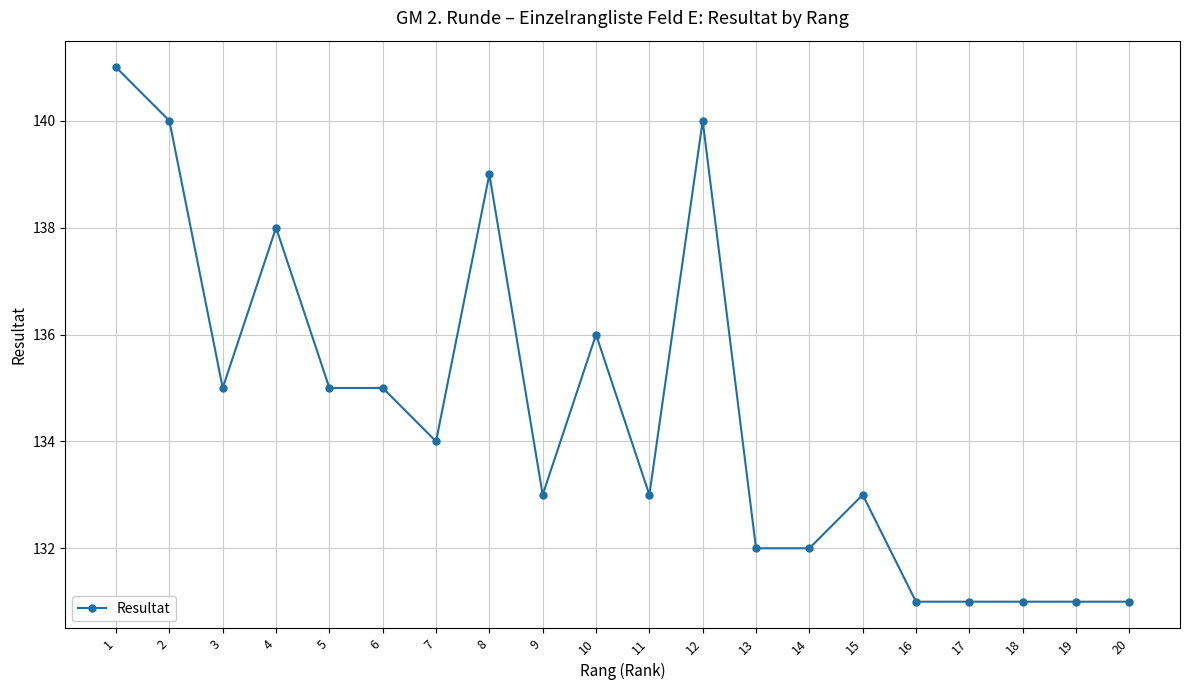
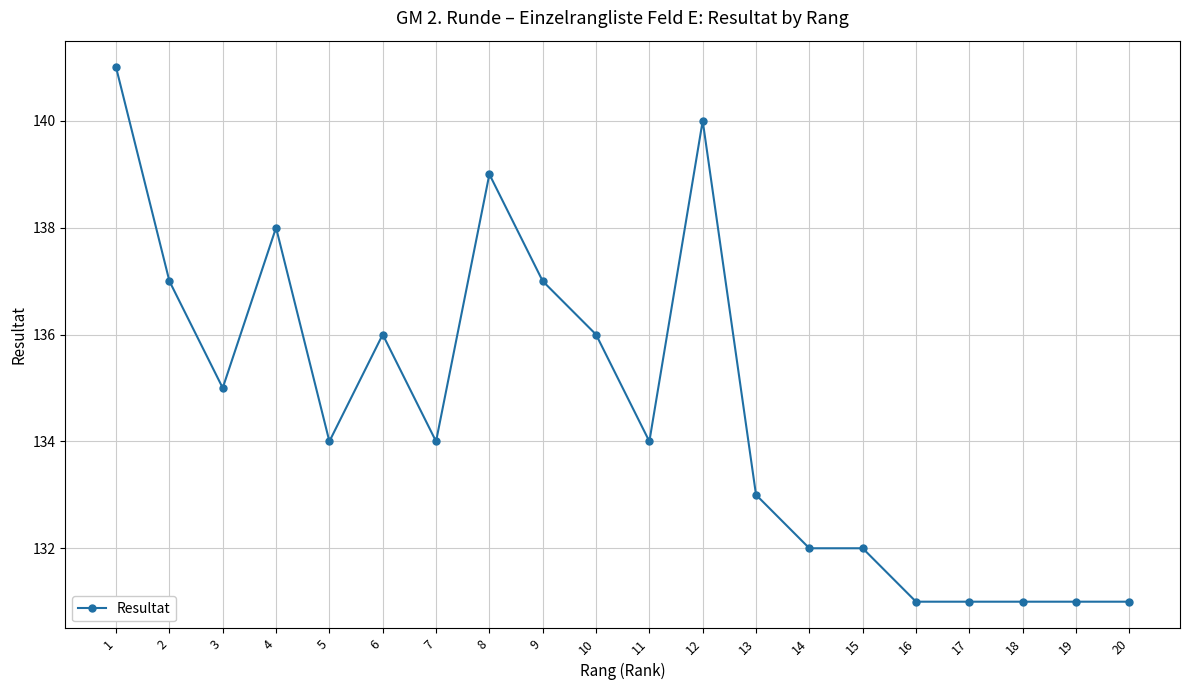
2: 140 -> 137
5: 135 -> 134
6: 135 -> 136
9: 133 -> 137
11: 133 -> 134
13: 132 -> 133
15: 133 -> 132
